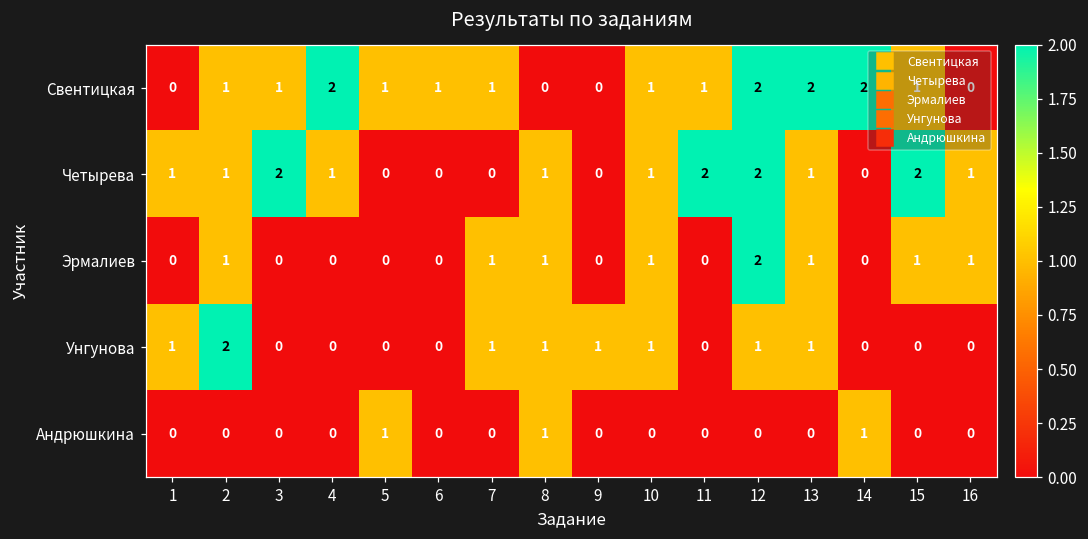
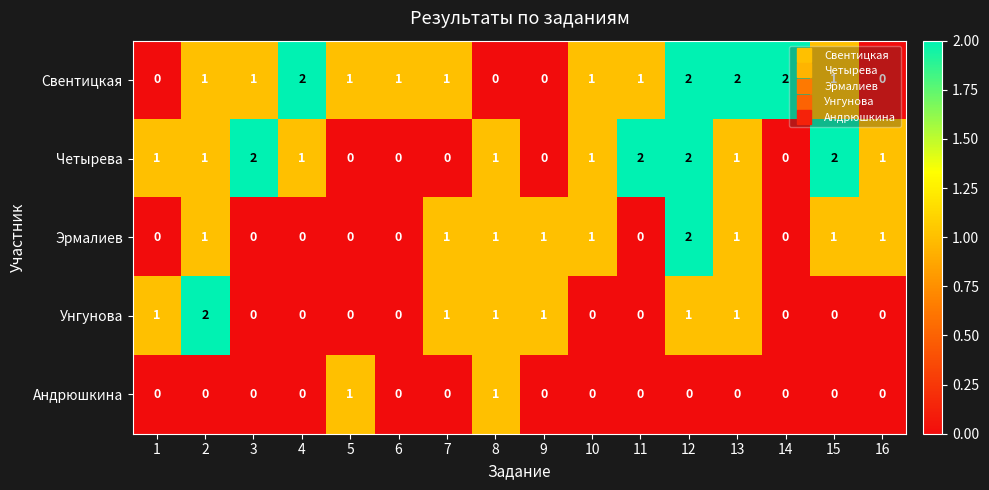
Эрмалиев, 9: 0 -> 1
Унгунова, 10: 1 -> 0
Андрюшкина, 14: 1 -> 0
